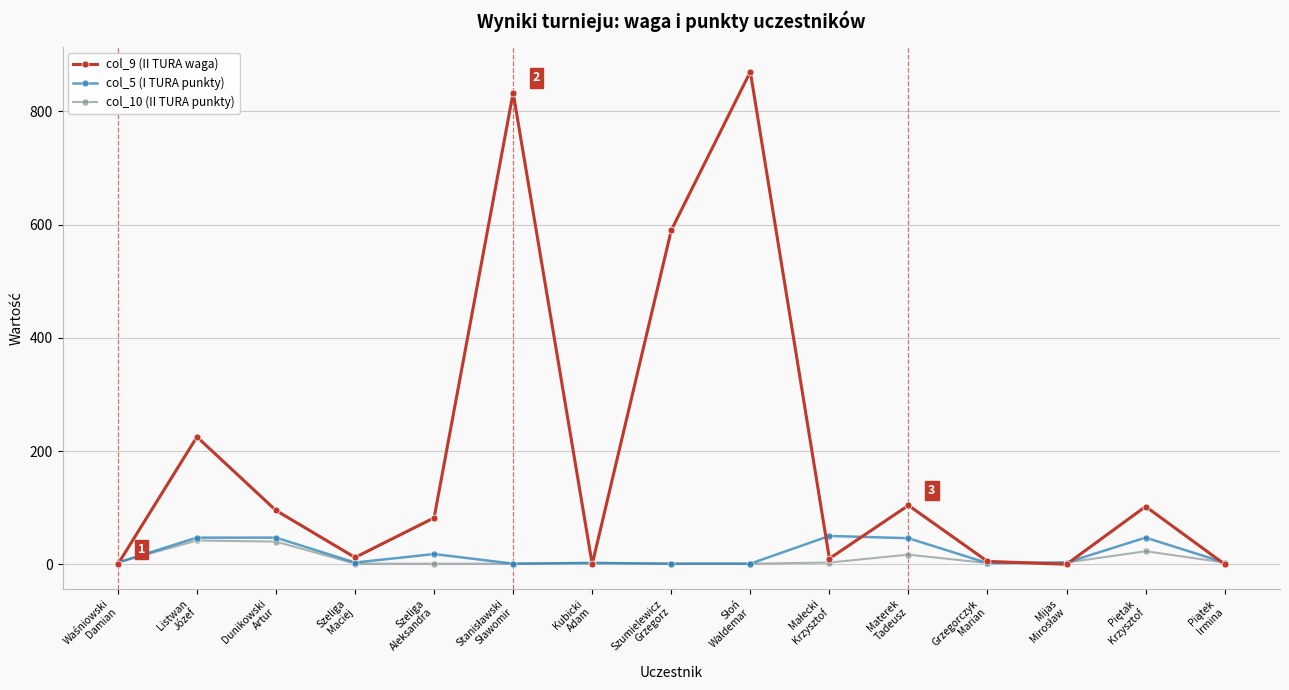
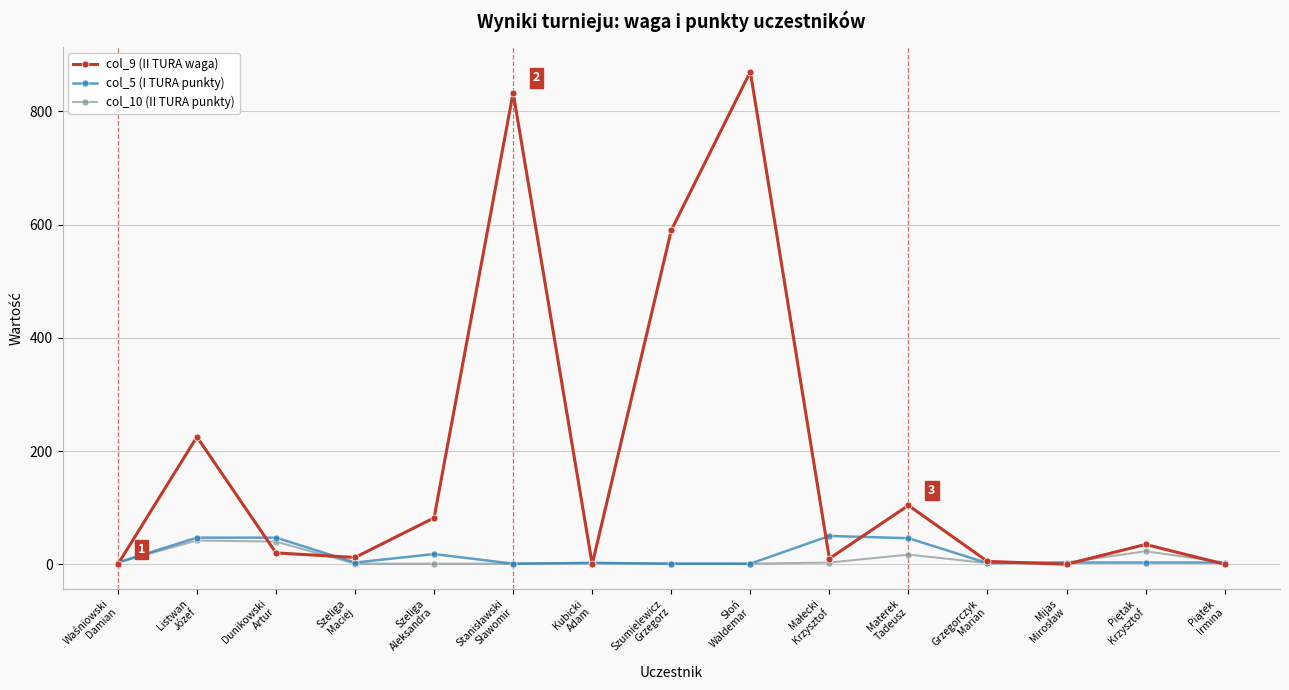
col_9 (II TURA waga), Dunikowski Artur: 100 -> 20
col_9 (II TURA waga), Piętak Krzysztof: 100 -> 40
col_5 (I TURA punkty), Piętak Krzysztof: 50 -> 0
